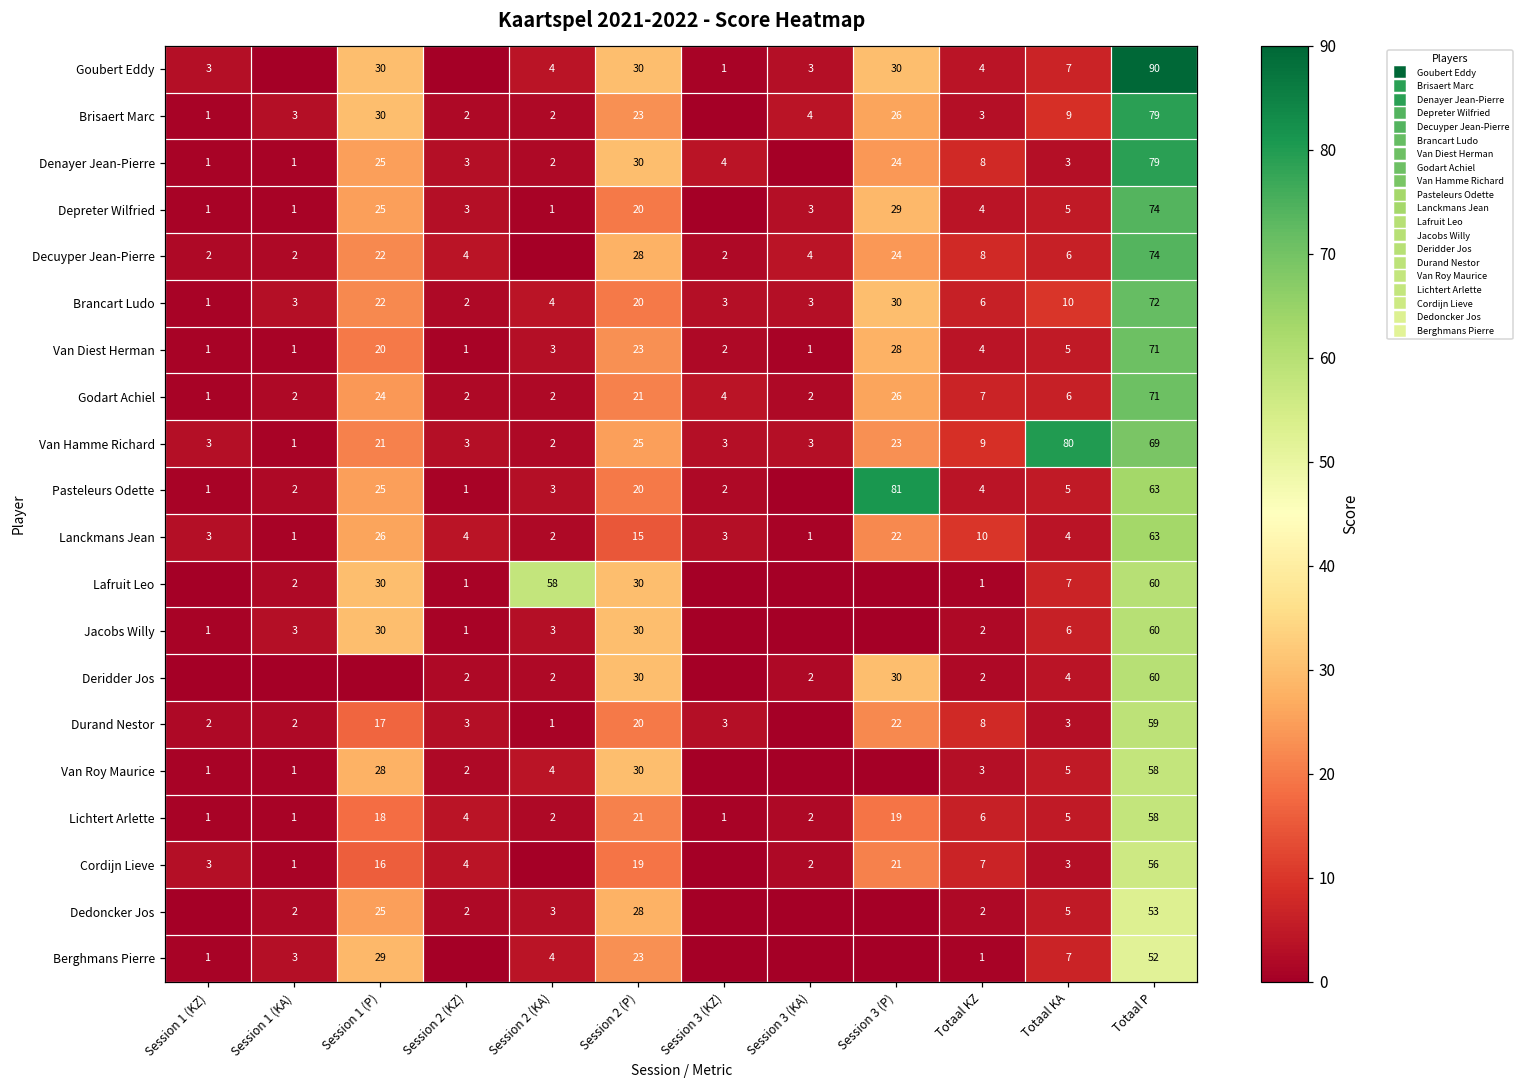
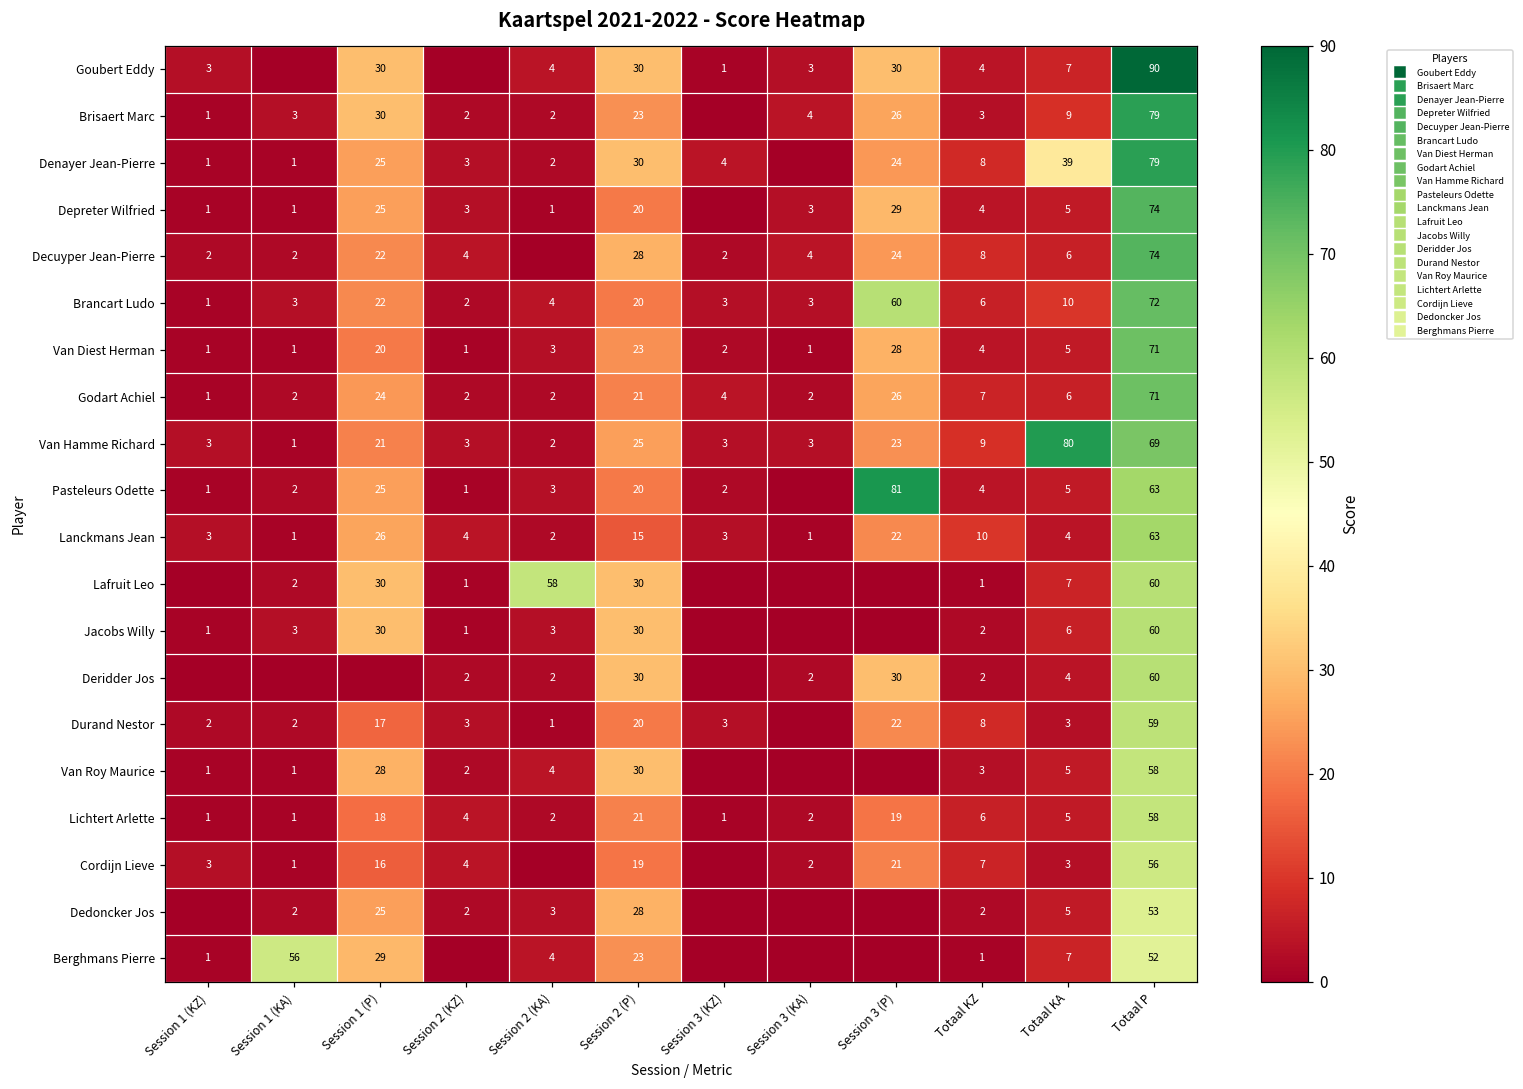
Denayer Jean-Pierre, Totaal KA: 3 -> 39
Brancart Ludo, Session 3 (P): 30 -> 60
Berghmans Pierre, Session 1 (KA): 3 -> 56
